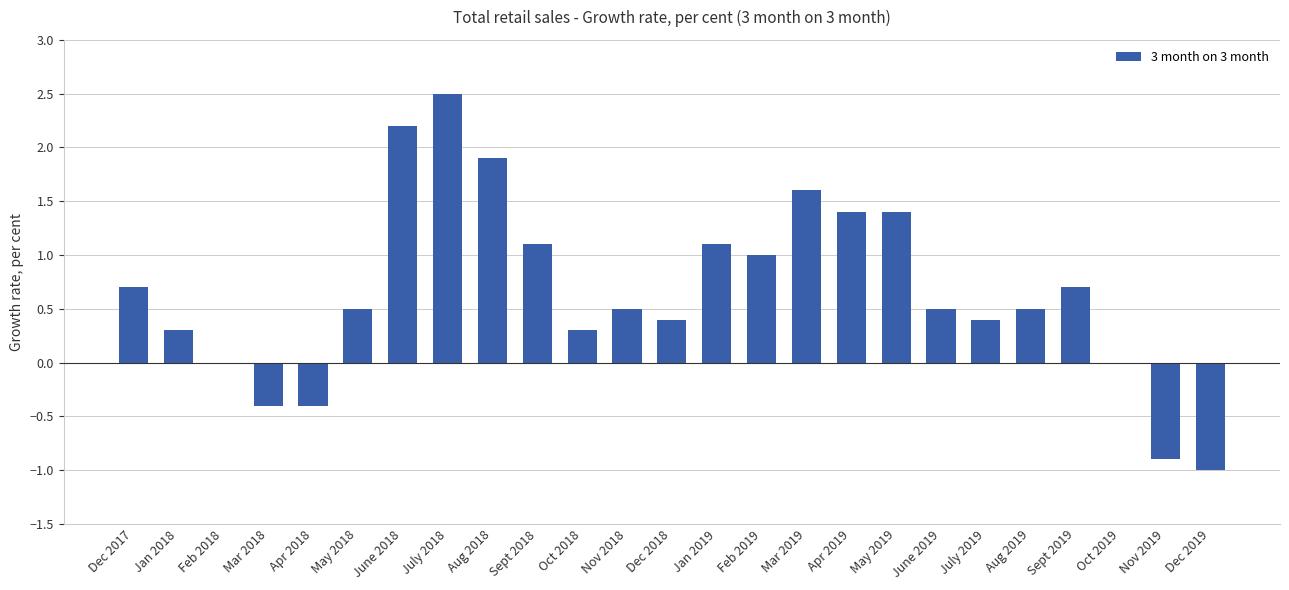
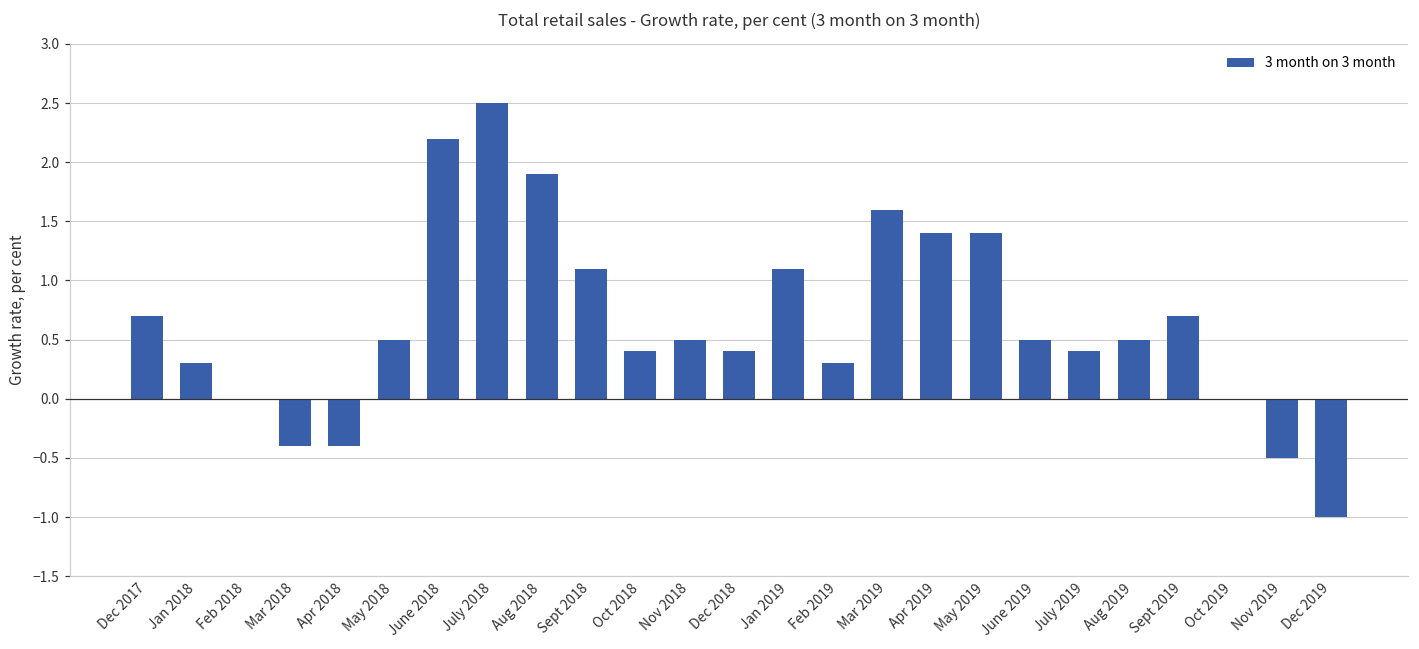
Oct 2018: 0.3 -> 0.4
Feb 2019: 1.0 -> 0.3
Nov 2019: -0.9 -> -0.5
